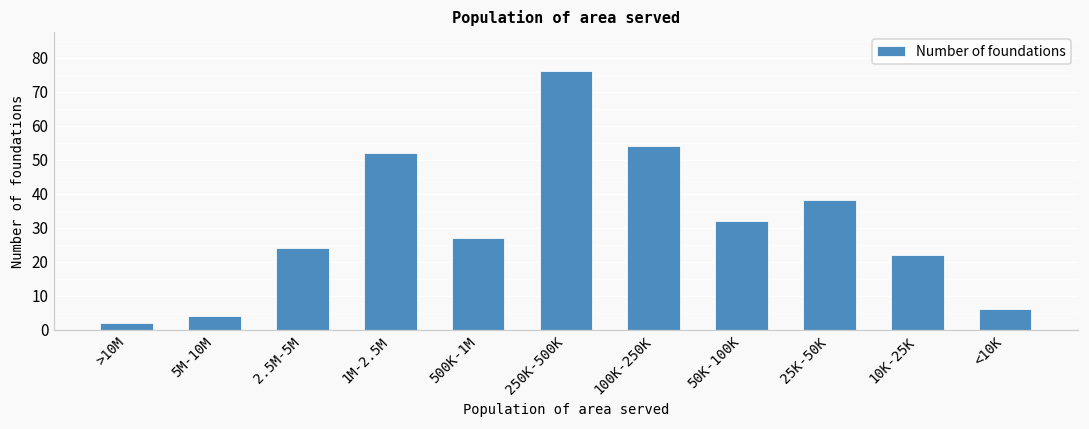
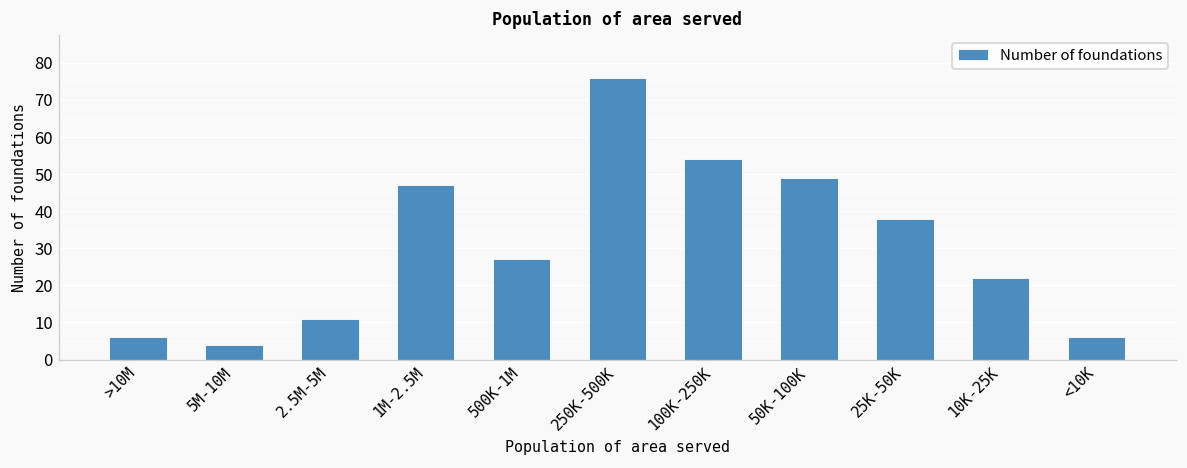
>10M: 2 -> 6
2.5M-5M: 24 -> 11
1M-2.5M: 52 -> 47
50K-100K: 32 -> 49
